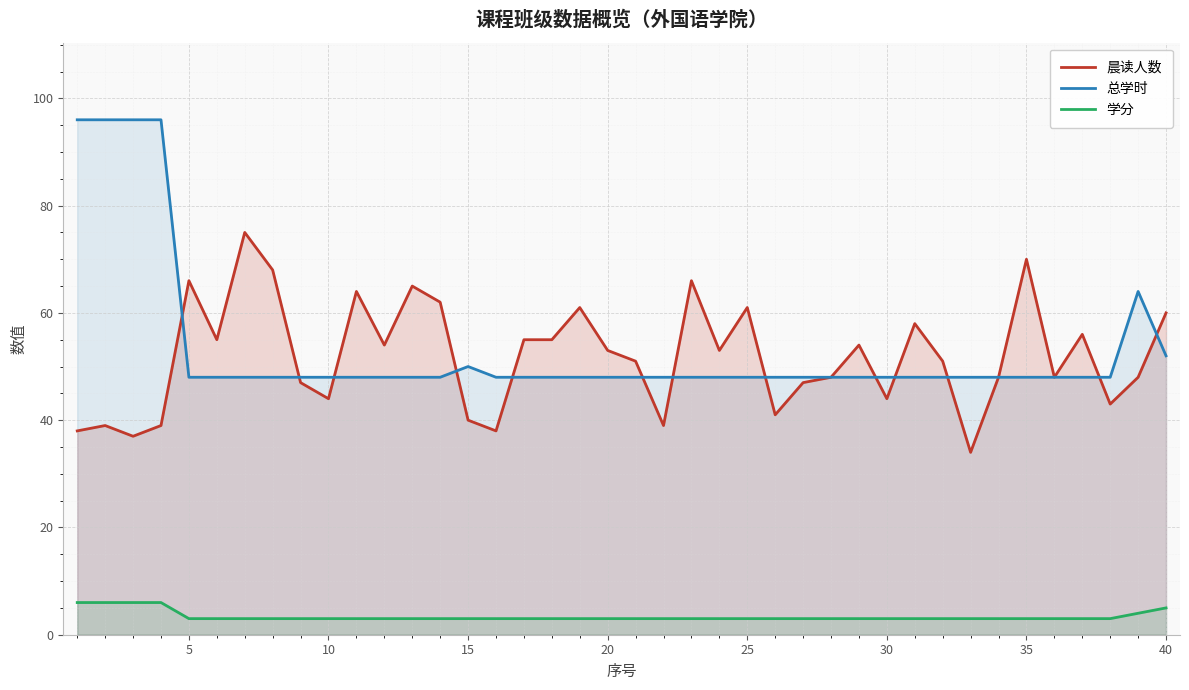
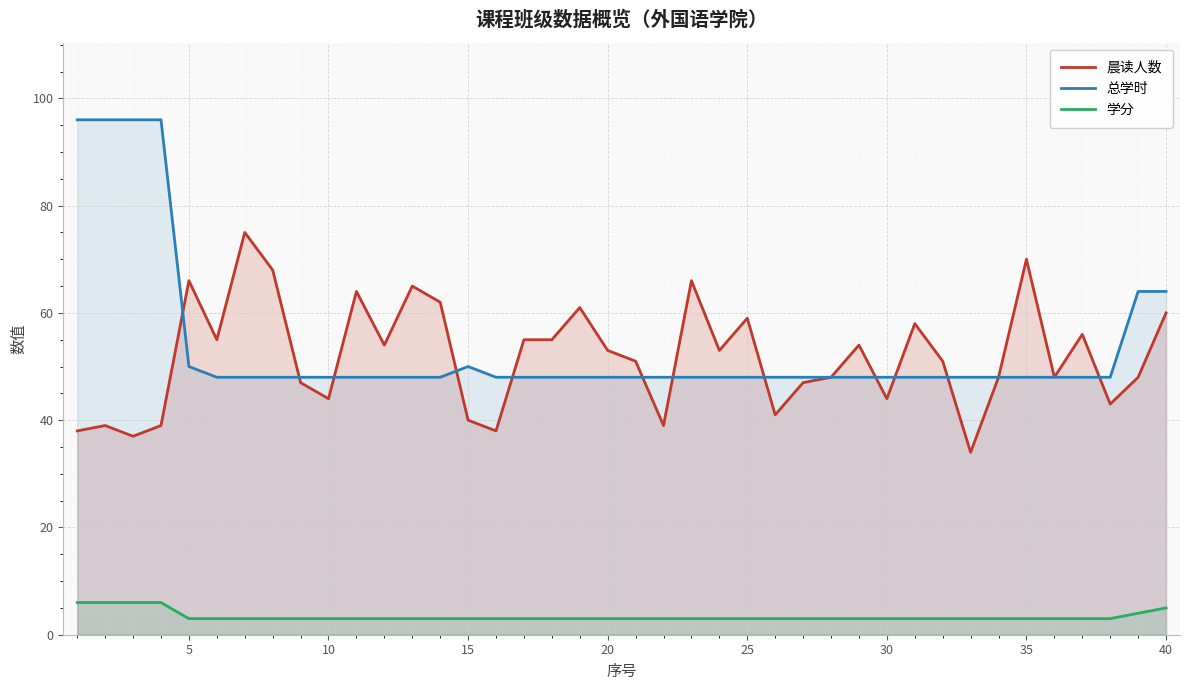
总学时, 5: 48 -> 50
晨读人数, 25: 61 -> 59
总学时, 40: 52 -> 64
